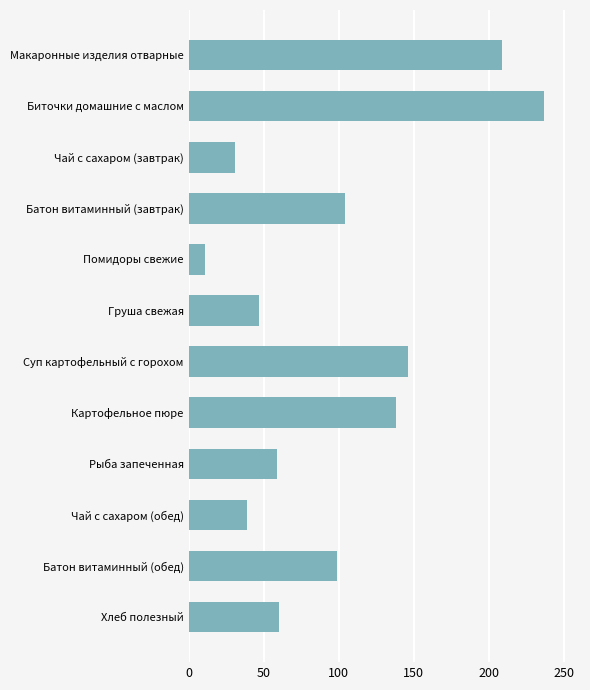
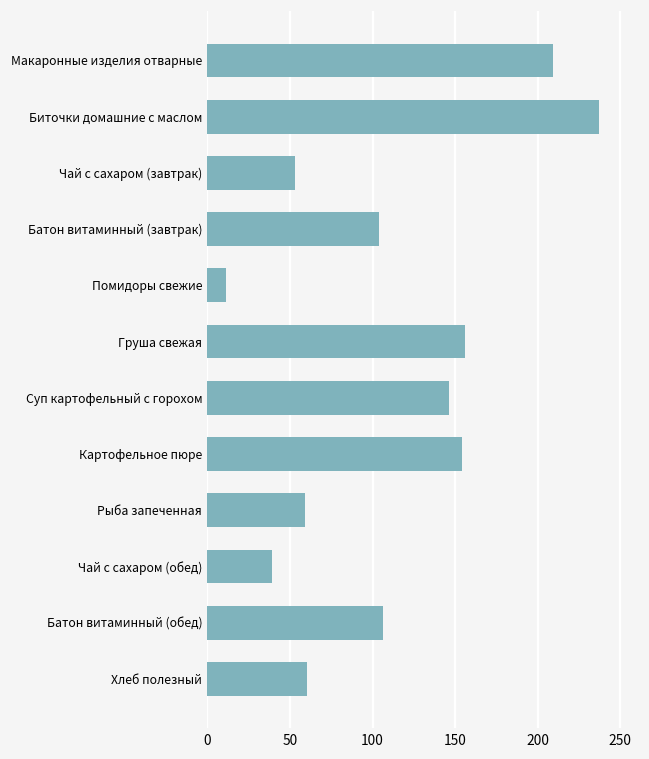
Чай с сахаром (завтрак): 31 -> 53
Груша свежая: 47 -> 156
Картофельное пюре: 138 -> 154
Батон витаминный (обед): 99 -> 106
